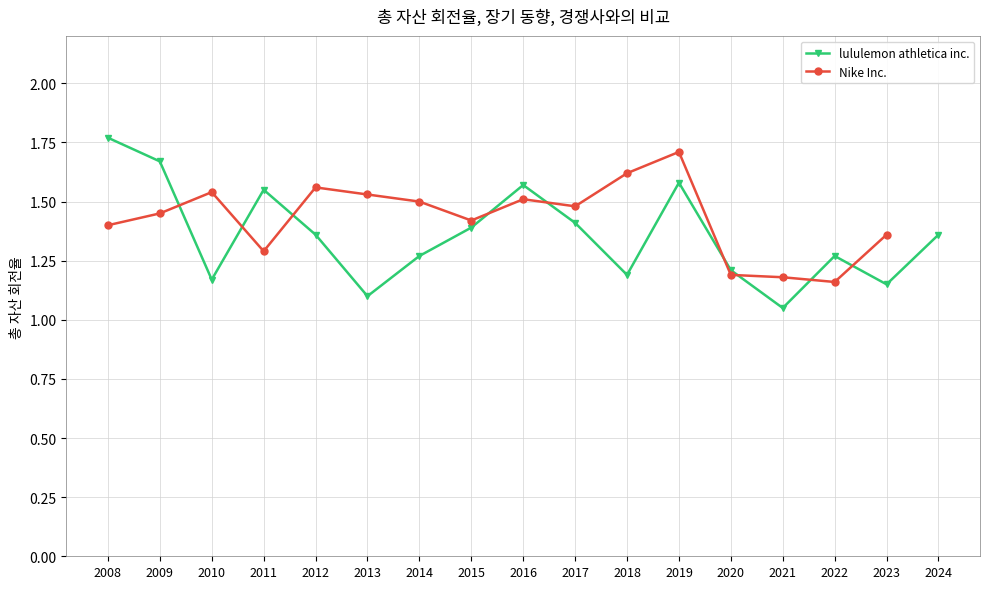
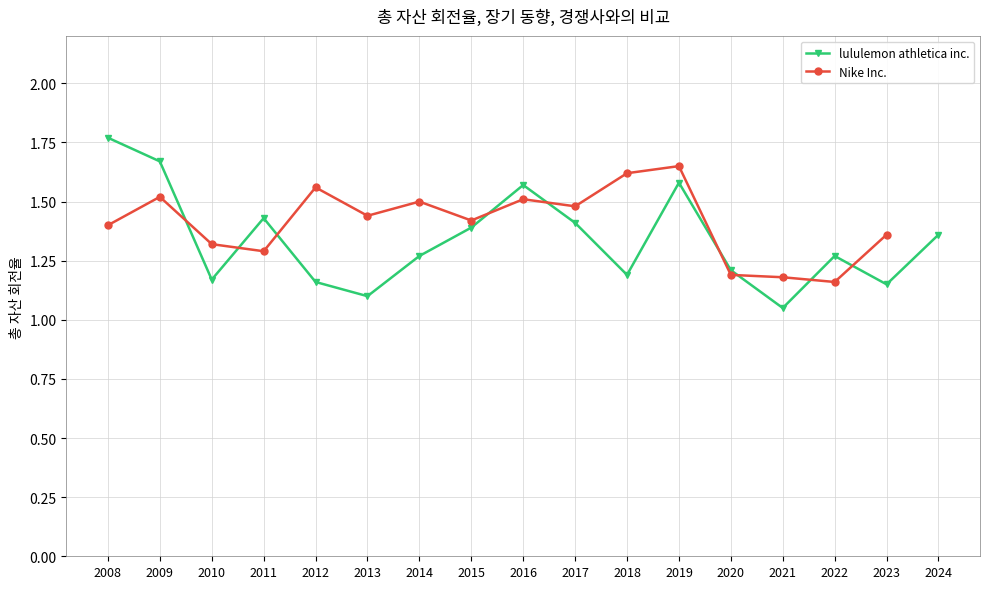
Nike Inc., 2009: 1.45 -> 1.52
Nike Inc., 2010: 1.54 -> 1.32
lululemon athletica inc., 2011: 1.55 -> 1.43
lululemon athletica inc., 2012: 1.36 -> 1.16
Nike Inc., 2013: 1.53 -> 1.44
Nike Inc., 2019: 1.71 -> 1.65
